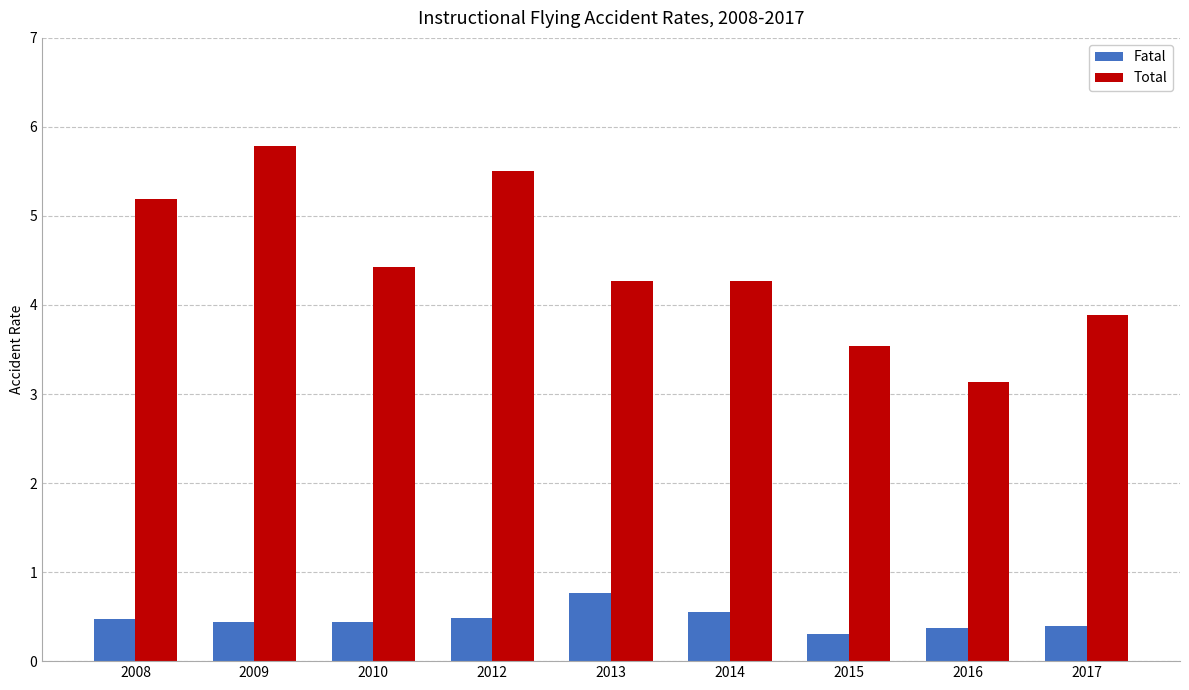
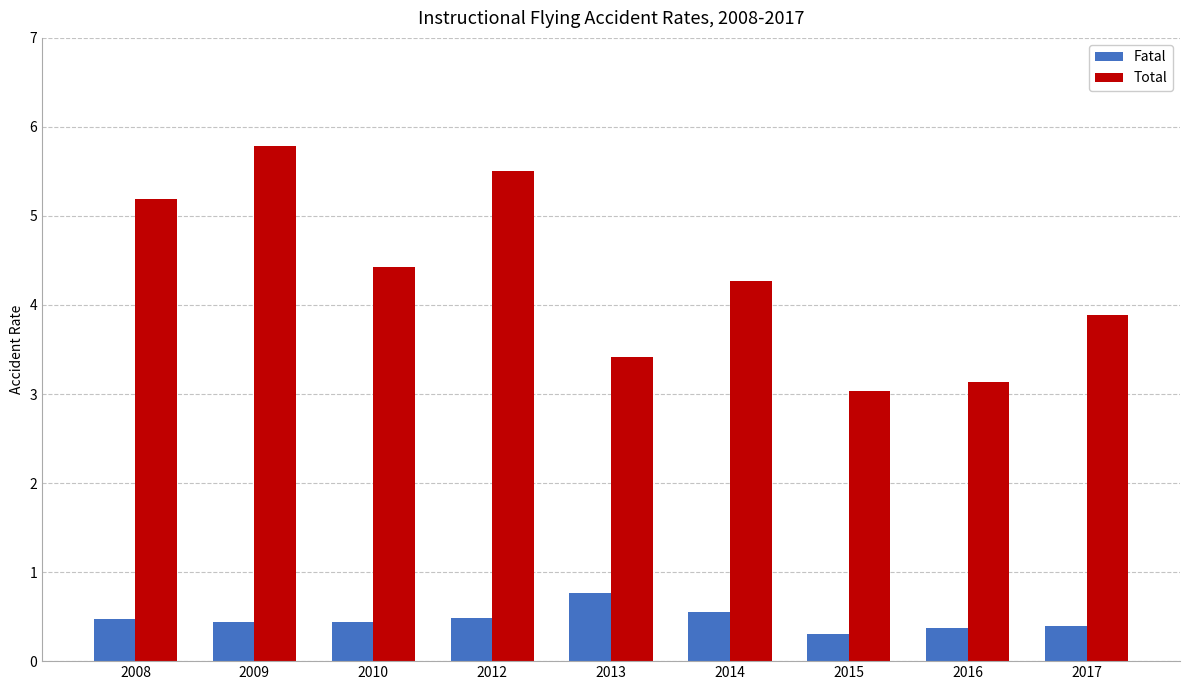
Total, 2013: 4.3 -> 3.4
Total, 2015: 3.5 -> 3.0
